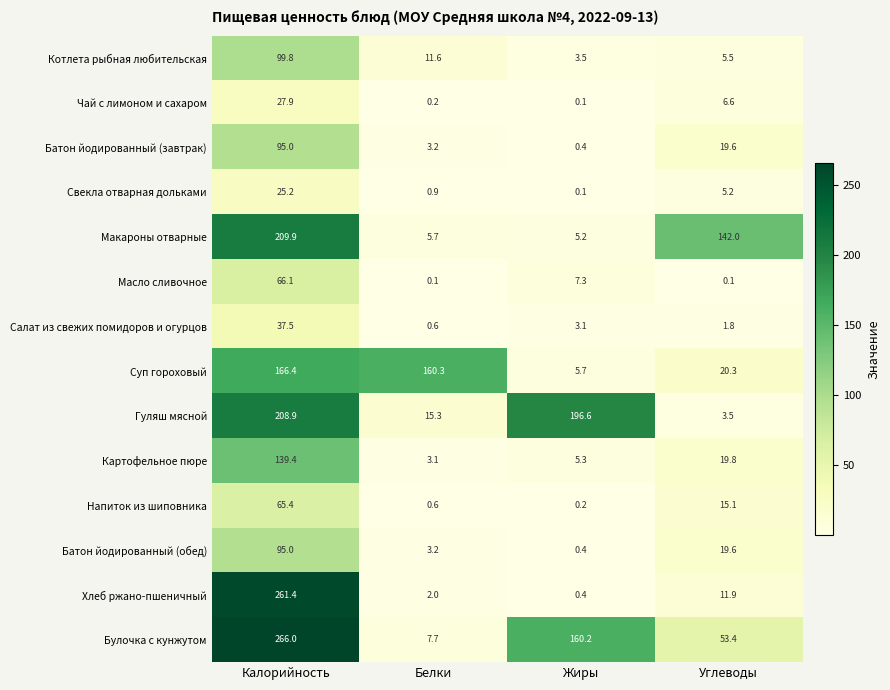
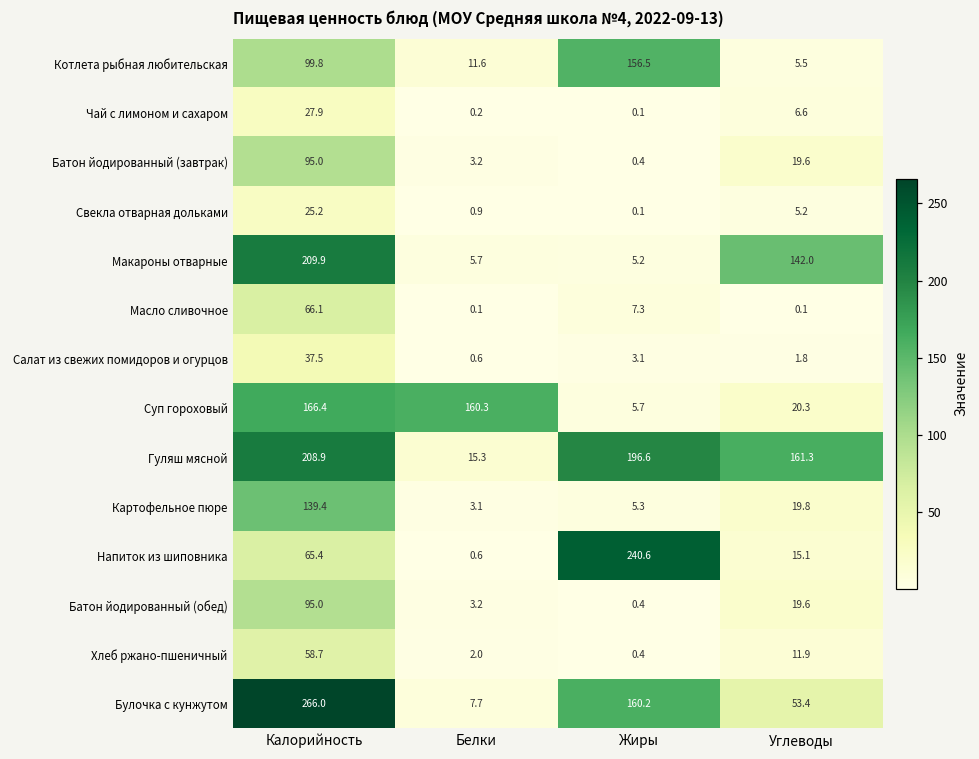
Котлета рыбная любительская, Жиры: 3.5 -> 156.5
Гуляш мясной, Углеводы: 3.5 -> 161.3
Напиток из шиповника, Жиры: 0.2 -> 240.6
Хлеб ржано-пшеничный, Калорийность: 261.4 -> 58.7
